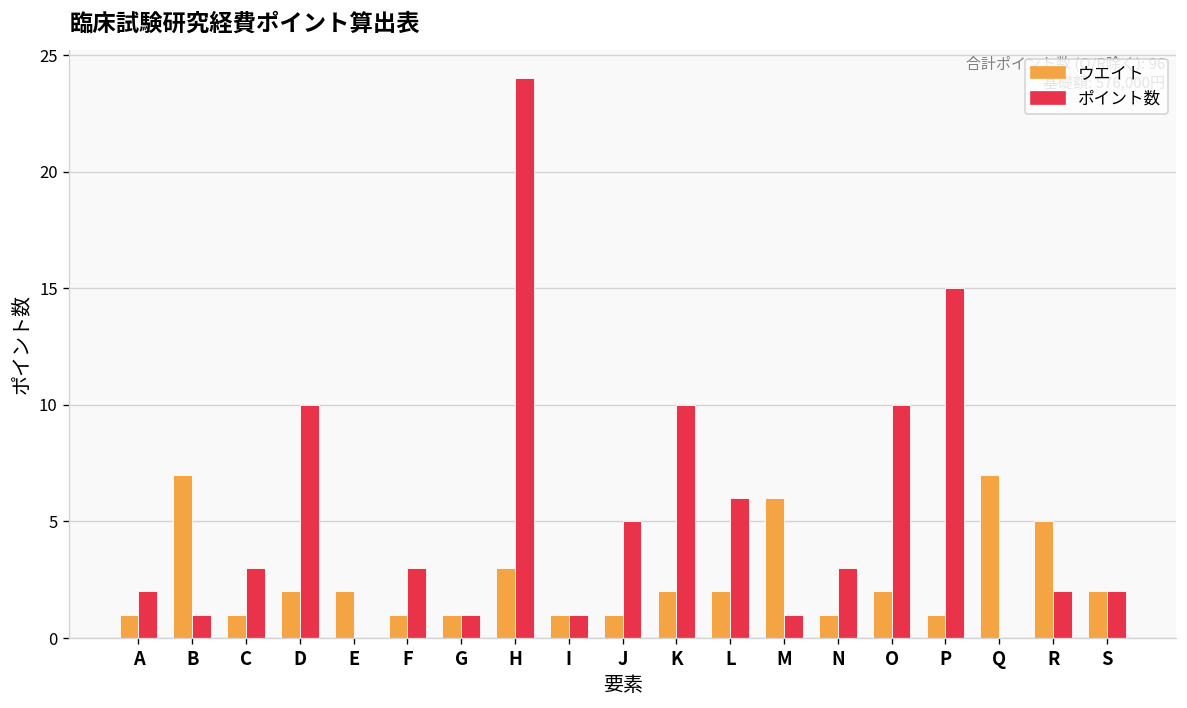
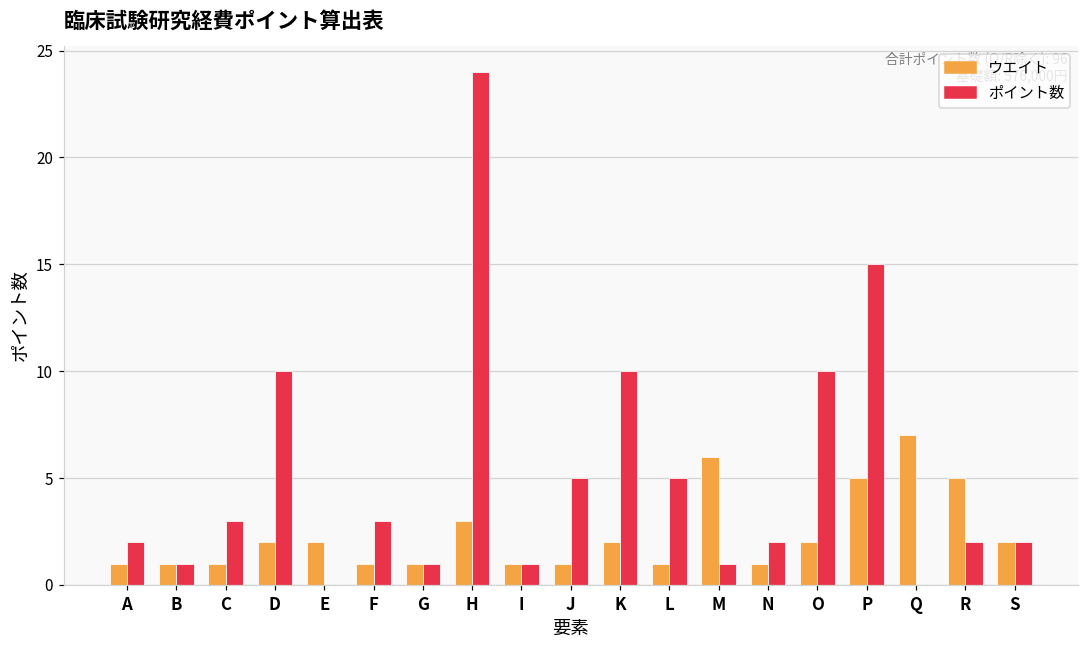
ウエイト, B: 7 -> 1
ウエイト, L: 2 -> 1
ポイント数, L: 6 -> 5
ポイント数, N: 3 -> 2
ウエイト, P: 1 -> 5
